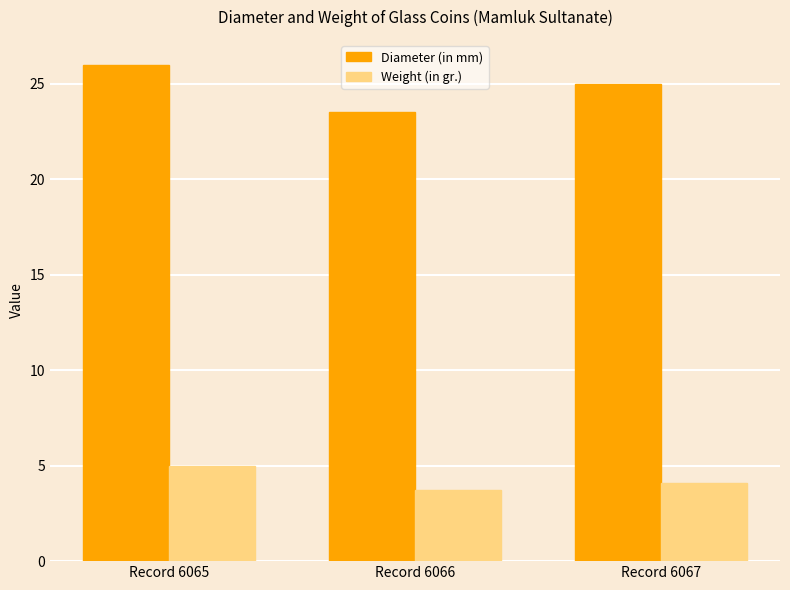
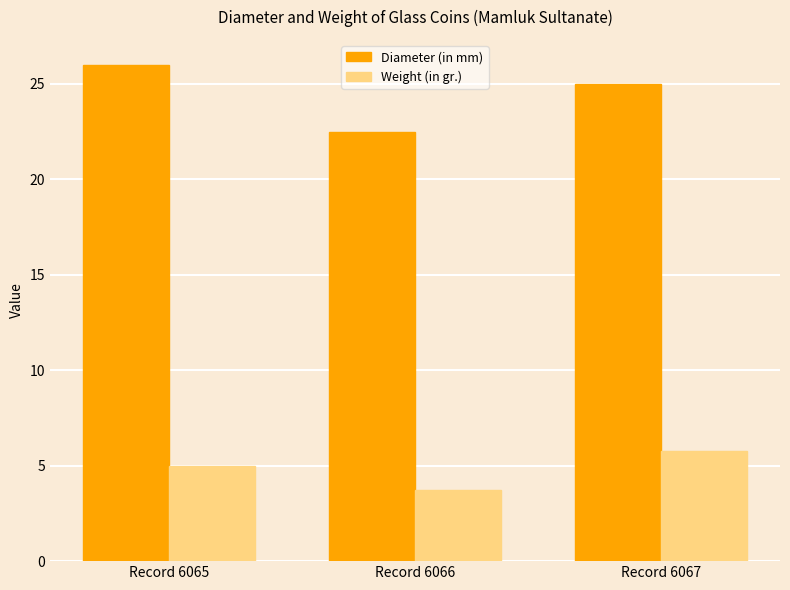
Diameter (in mm), Record 6066: 23.5 -> 22.5
Weight (in gr.), Record 6067: 4.1 -> 5.8
